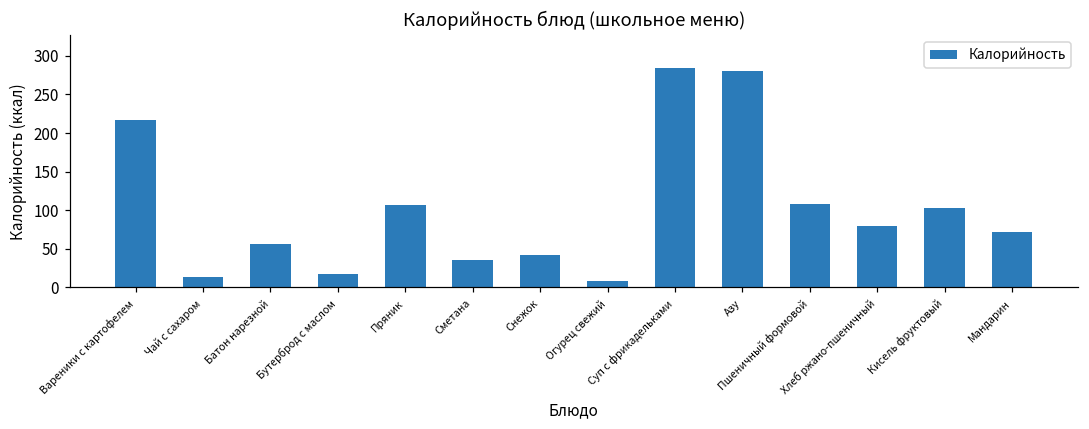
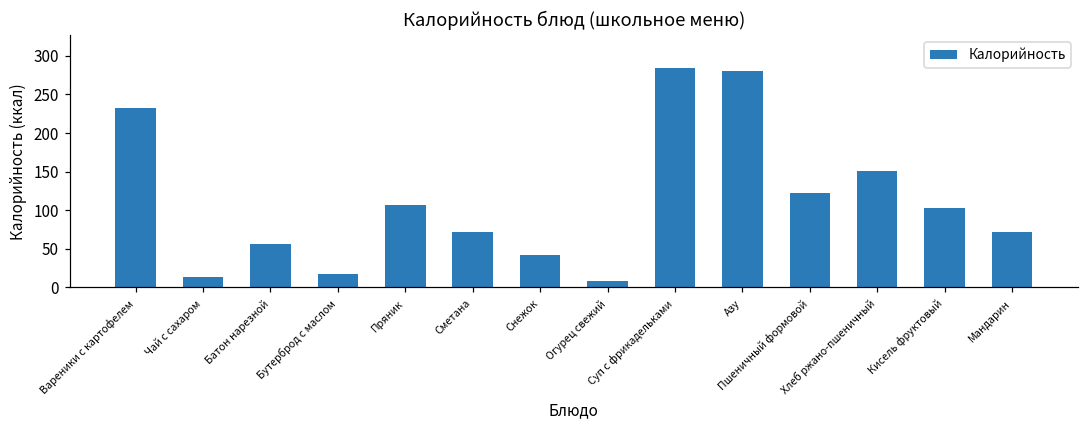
Вареники с картофелем: 220 -> 230
Сметана: 40 -> 70
Пшеничный формовой: 110 -> 120
Хлеб ржано-пшеничный: 80 -> 150
